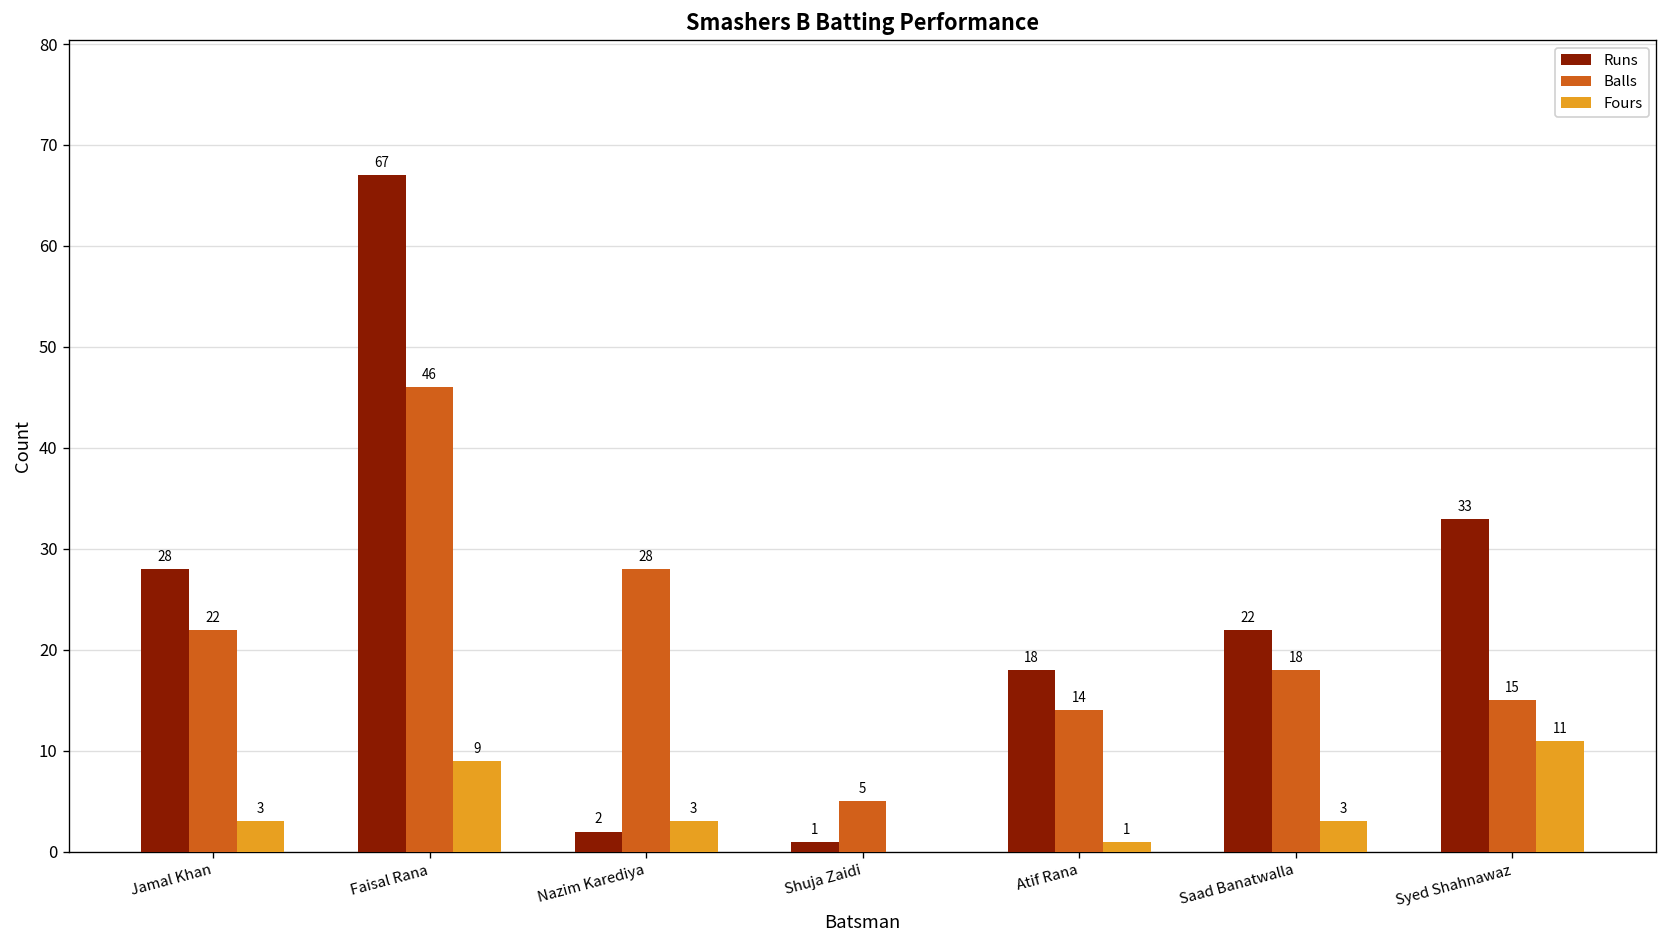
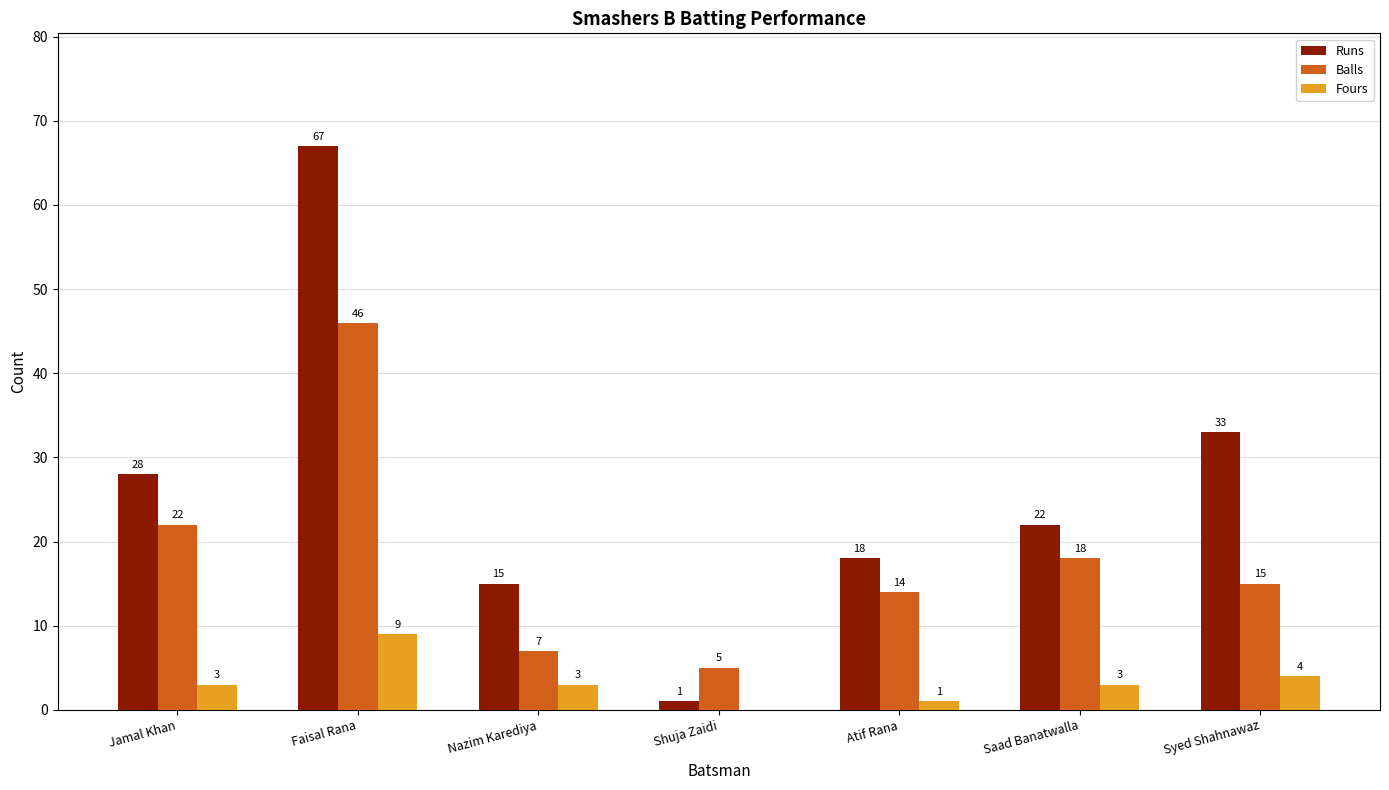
Runs, Nazim Karediya: 2 -> 15
Balls, Nazim Karediya: 28 -> 7
Fours, Syed Shahnawaz: 11 -> 4
